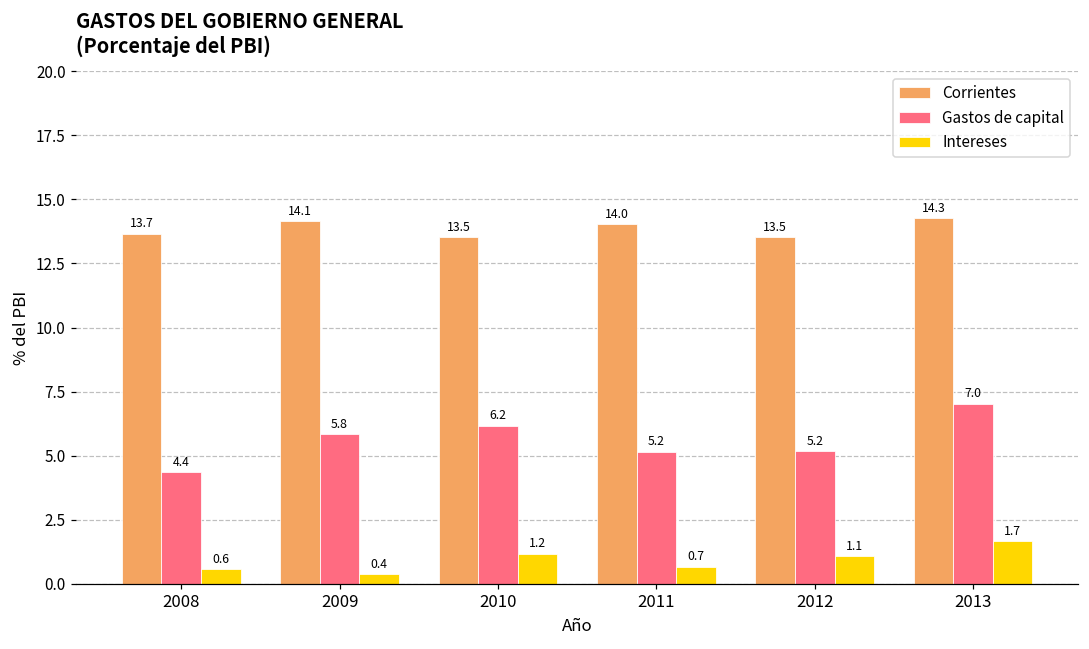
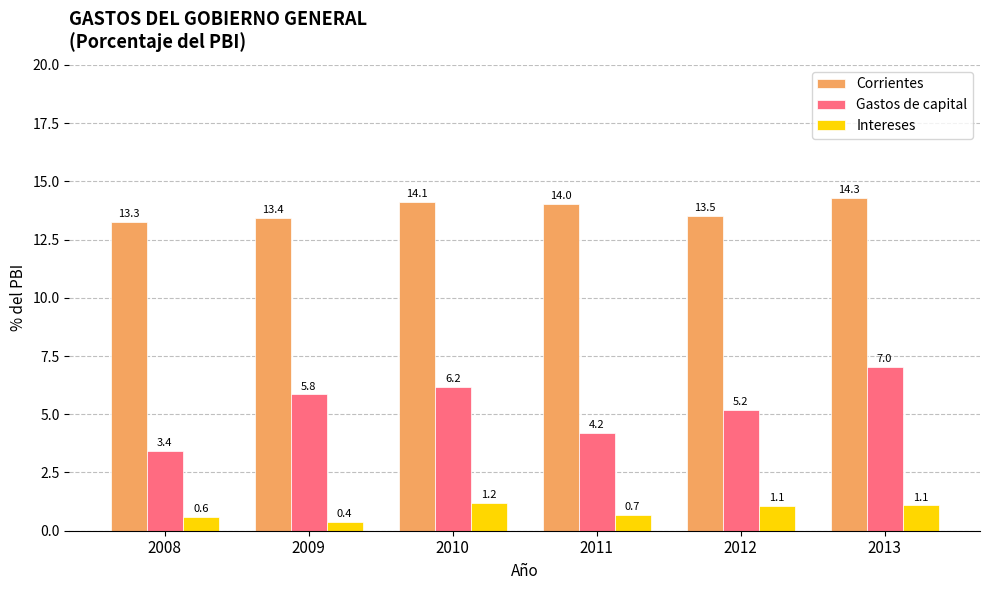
Corrientes, 2008: 13.7 -> 13.3
Gastos de capital, 2008: 4.4 -> 3.4
Corrientes, 2009: 14.1 -> 13.4
Corrientes, 2010: 13.5 -> 14.1
Gastos de capital, 2011: 5.2 -> 4.2
Intereses, 2013: 1.7 -> 1.1
